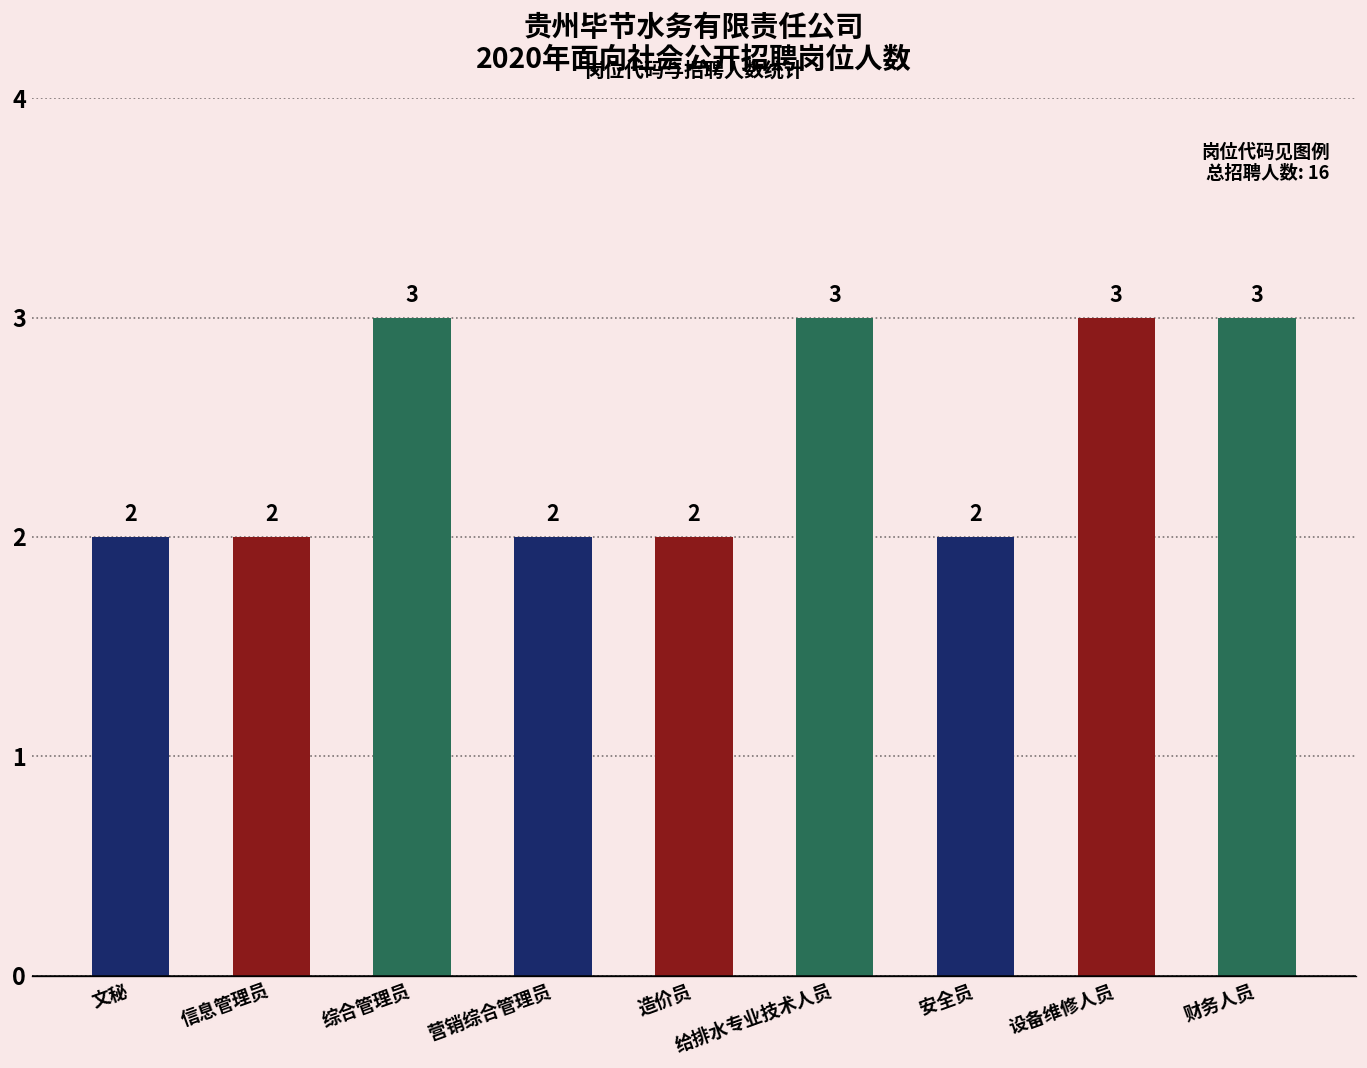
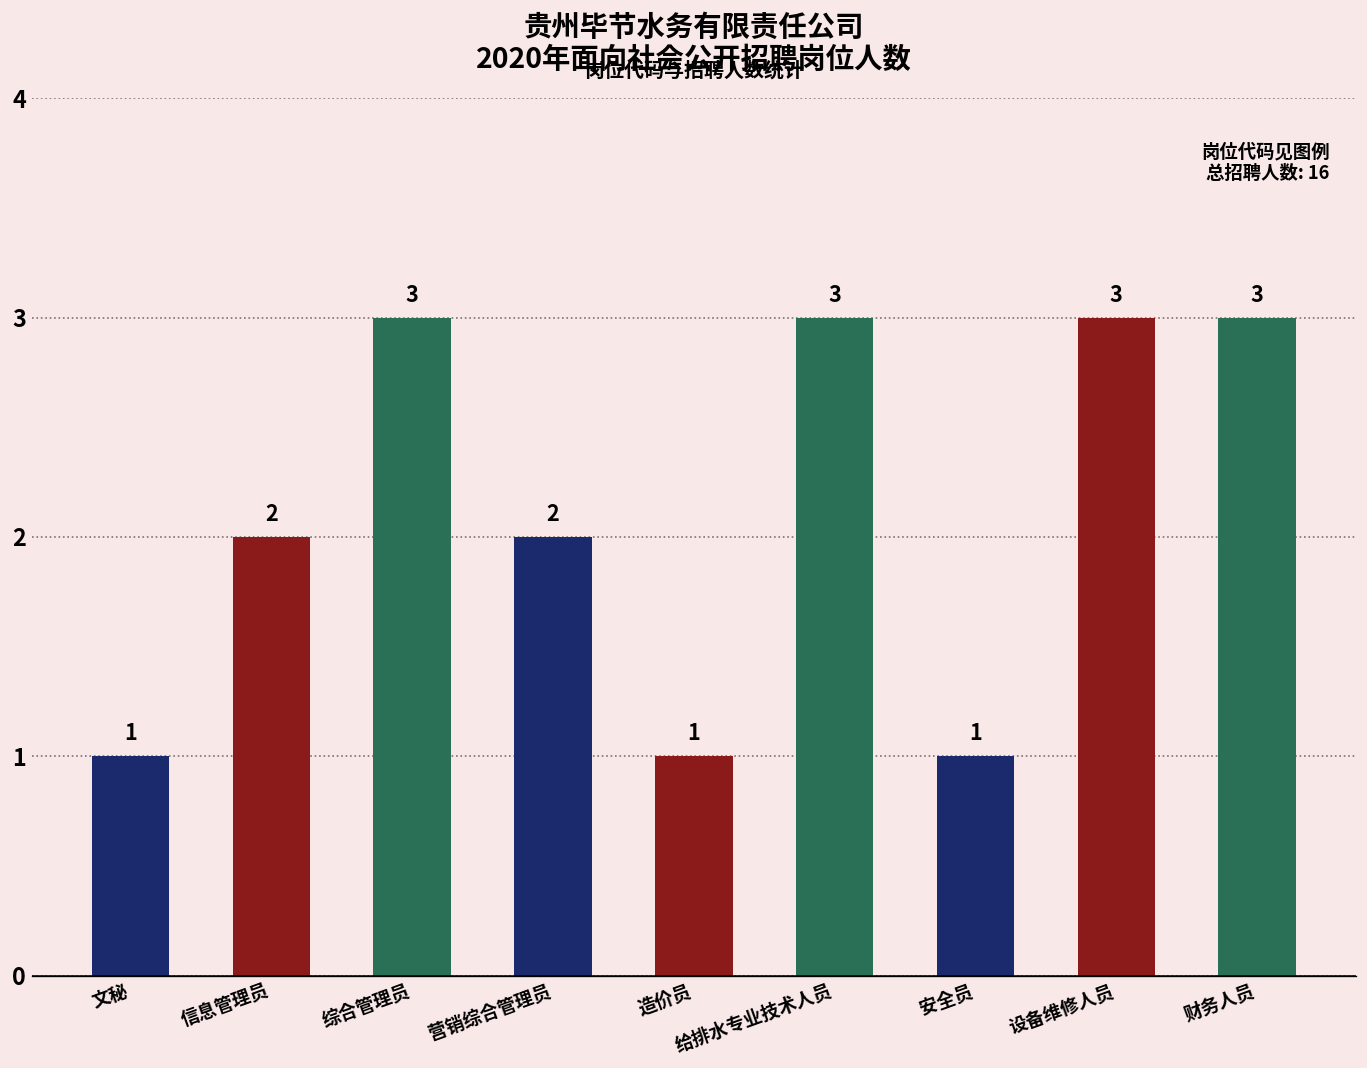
文秘: 2 -> 1
造价员: 2 -> 1
安全员: 2 -> 1
